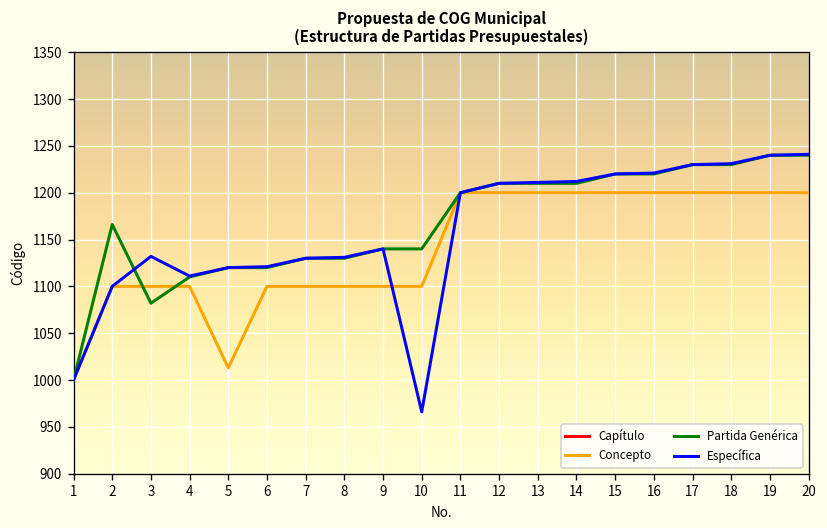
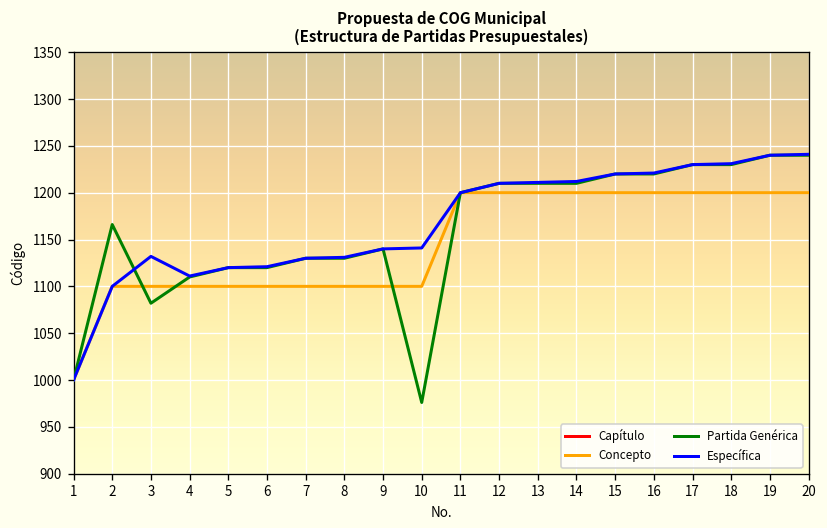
Concepto, 5: 1010 -> 1100
Partida Genérica, 10: 1140 -> 980
Específica, 10: 970 -> 1140
